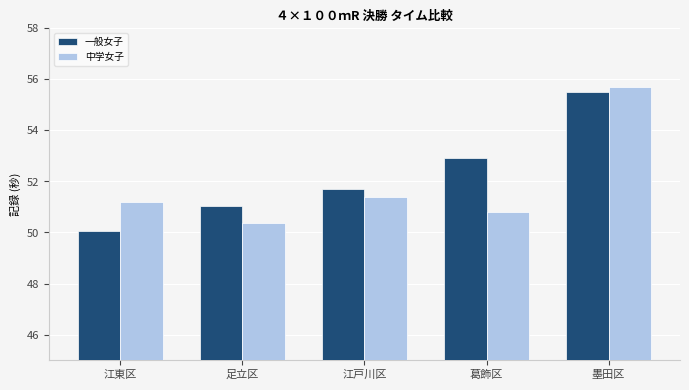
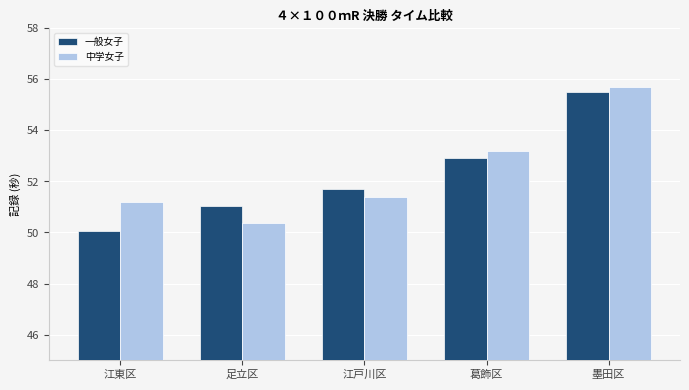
中学女子, 葛飾区: 50.8 -> 53.2
